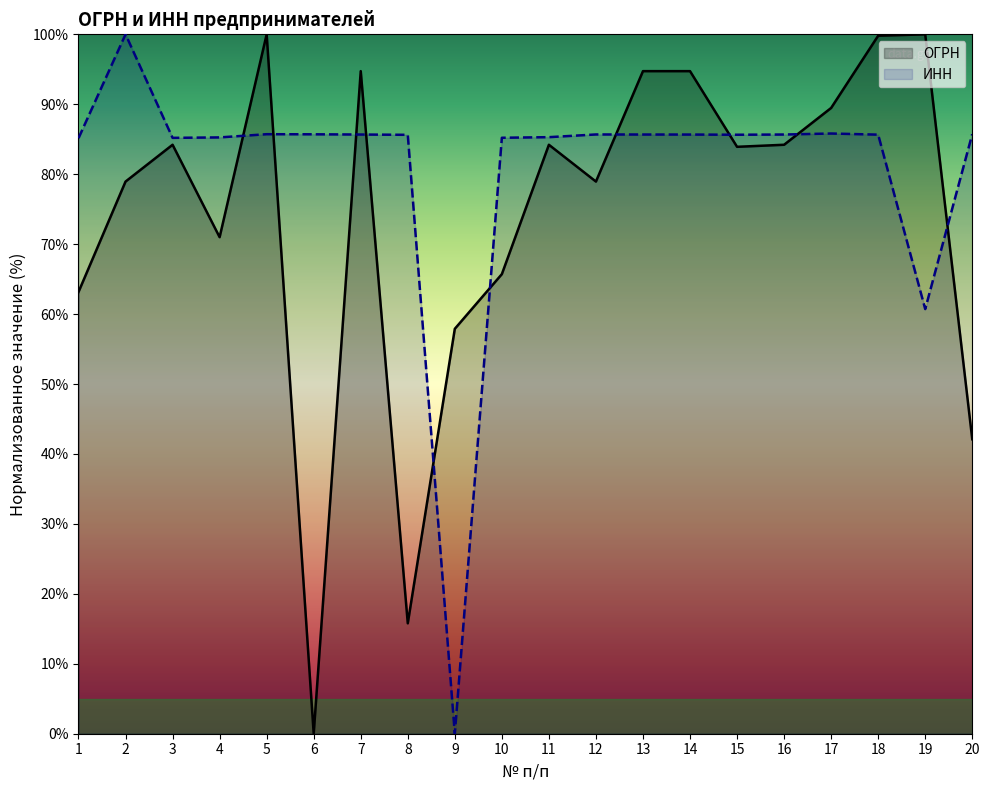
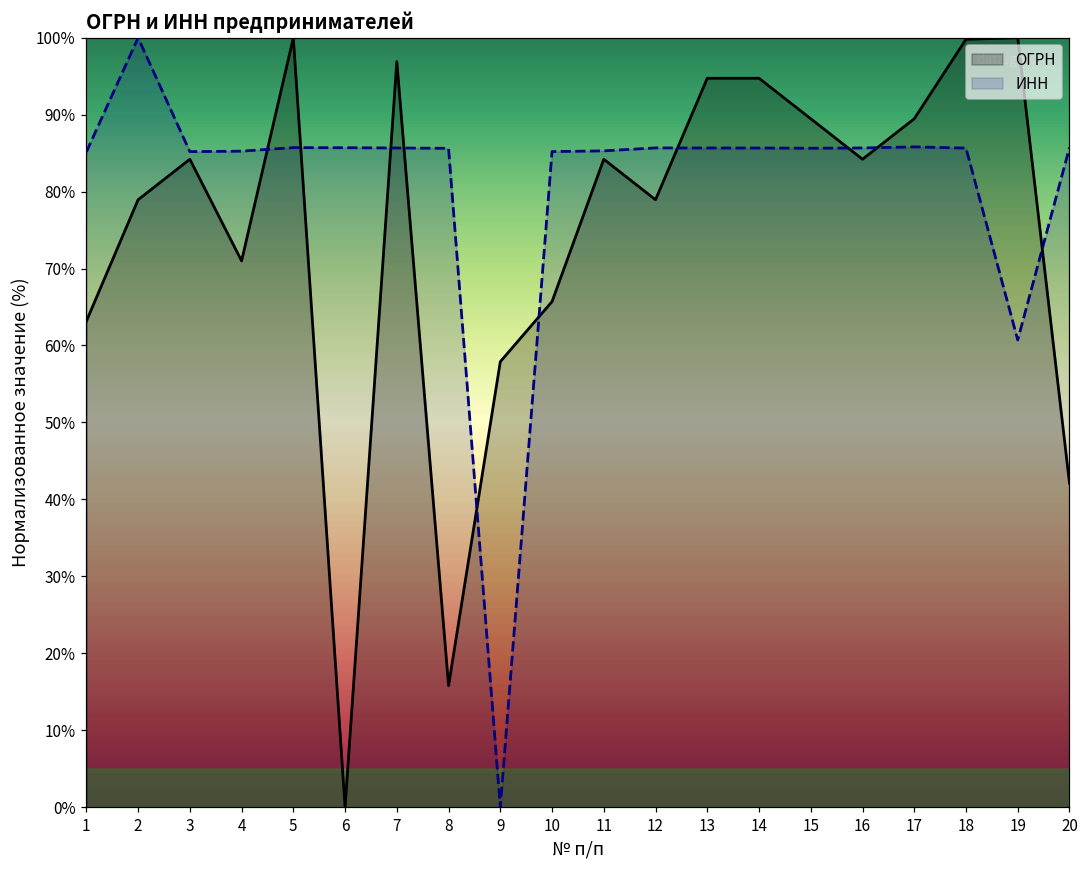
ОГРН, 7: 95% -> 97%
ОГРН, 15: 84% -> 89%
